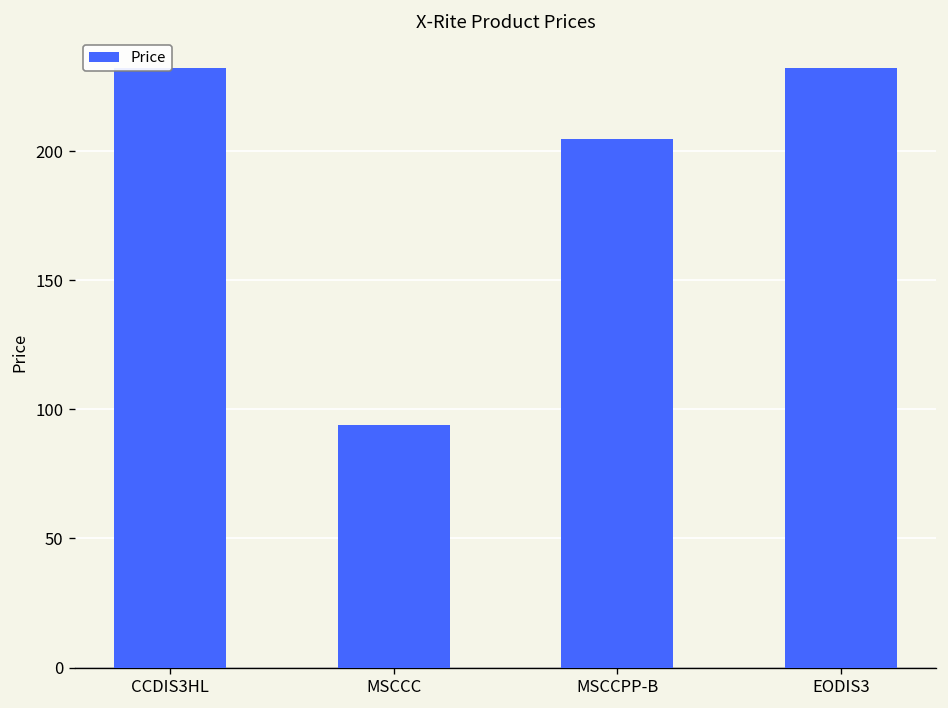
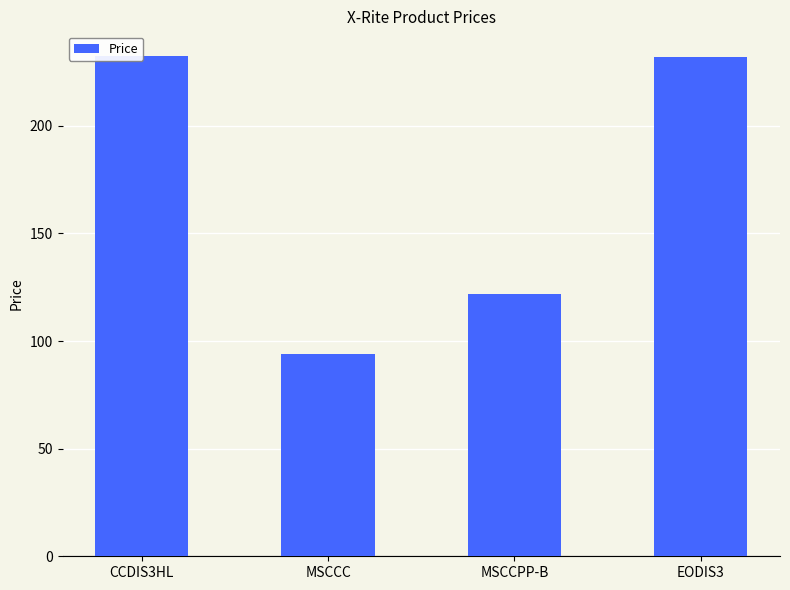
MSCCPP-B: 204 -> 122
